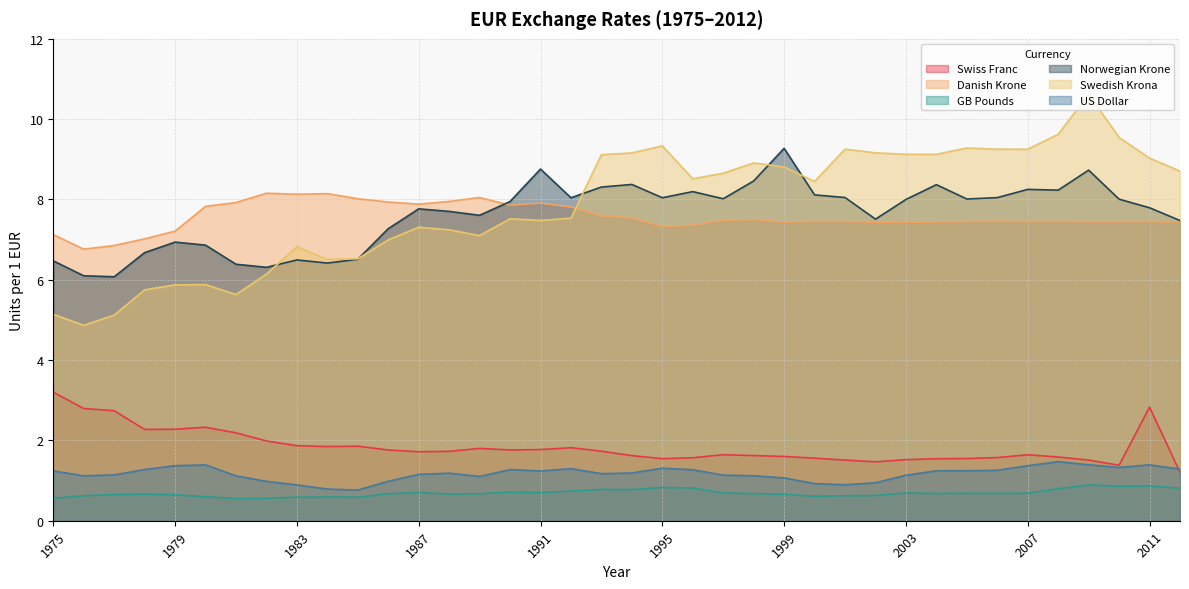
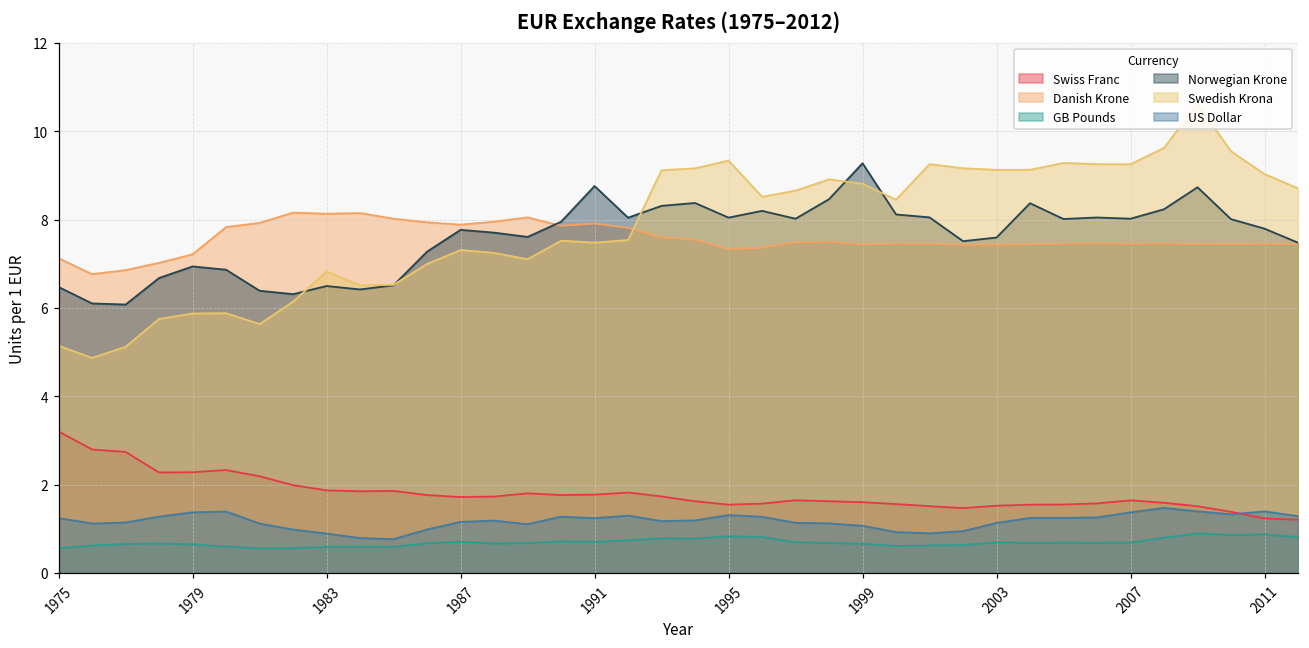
Norwegian Krone, 2003: 8.0 -> 7.6
Norwegian Krone, 2007: 8.3 -> 8.0
Swiss Franc, 2011: 2.8 -> 1.2
